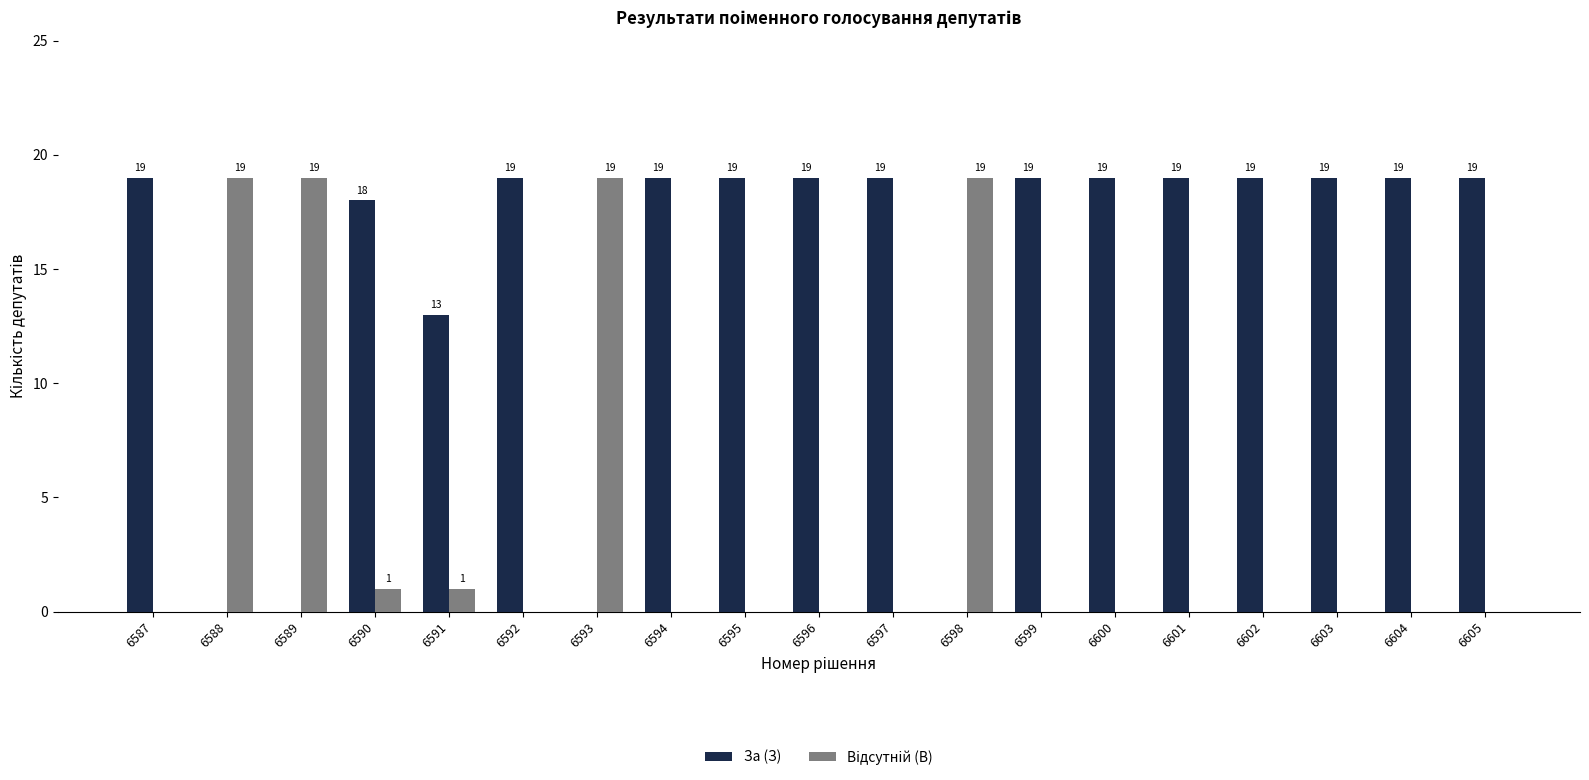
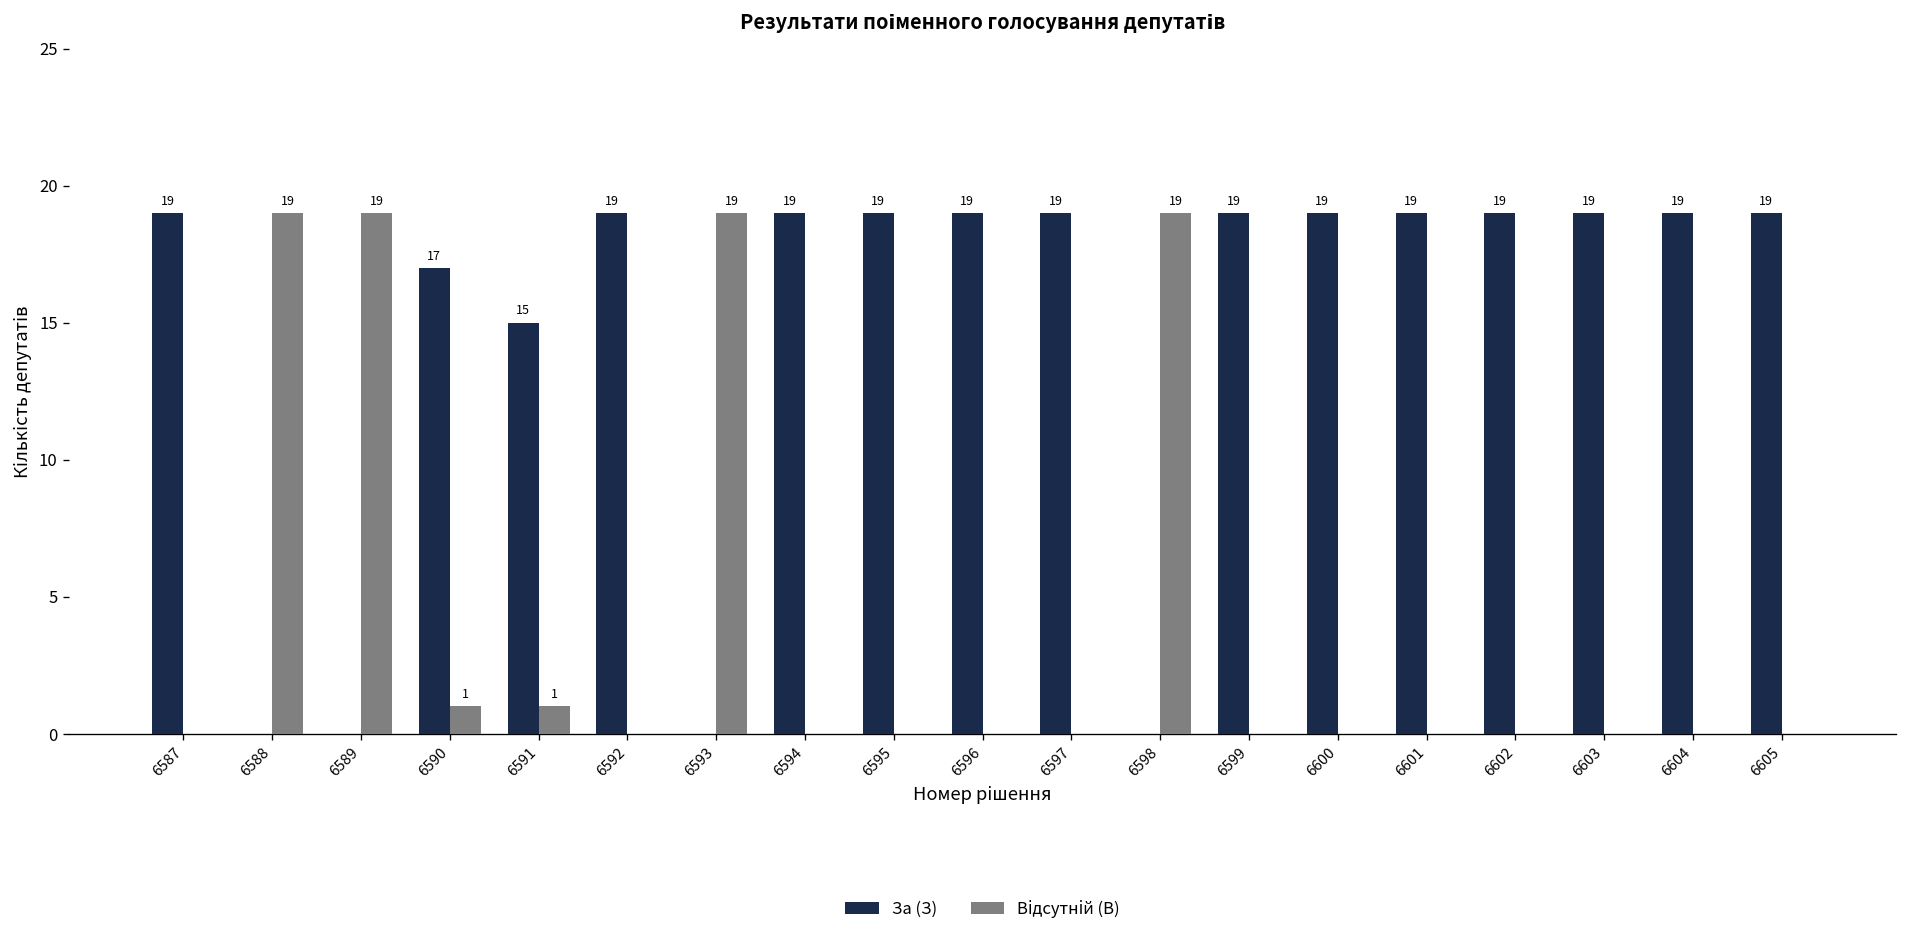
За (З), 6590: 18 -> 17
За (З), 6591: 13 -> 15
